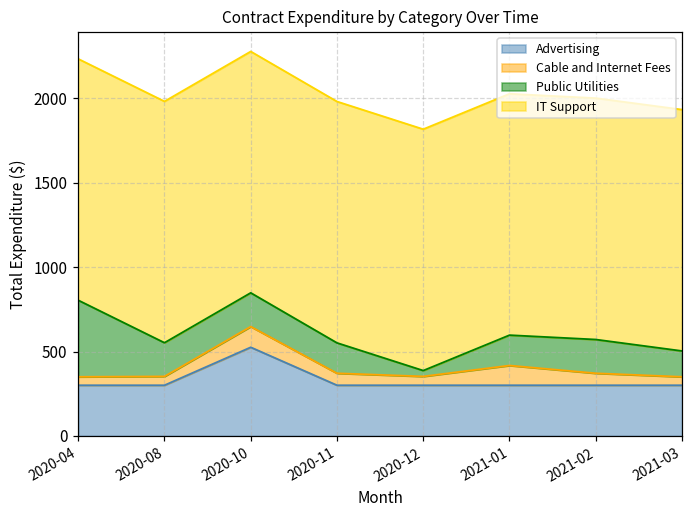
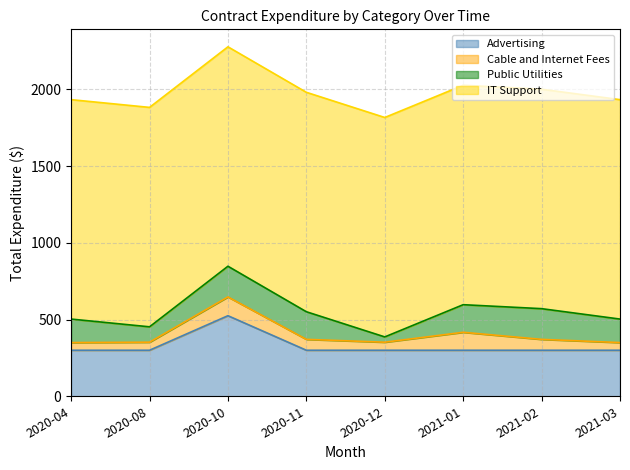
Public Utilities, 2020-04: 450 -> 150
Public Utilities, 2020-08: 200 -> 100
